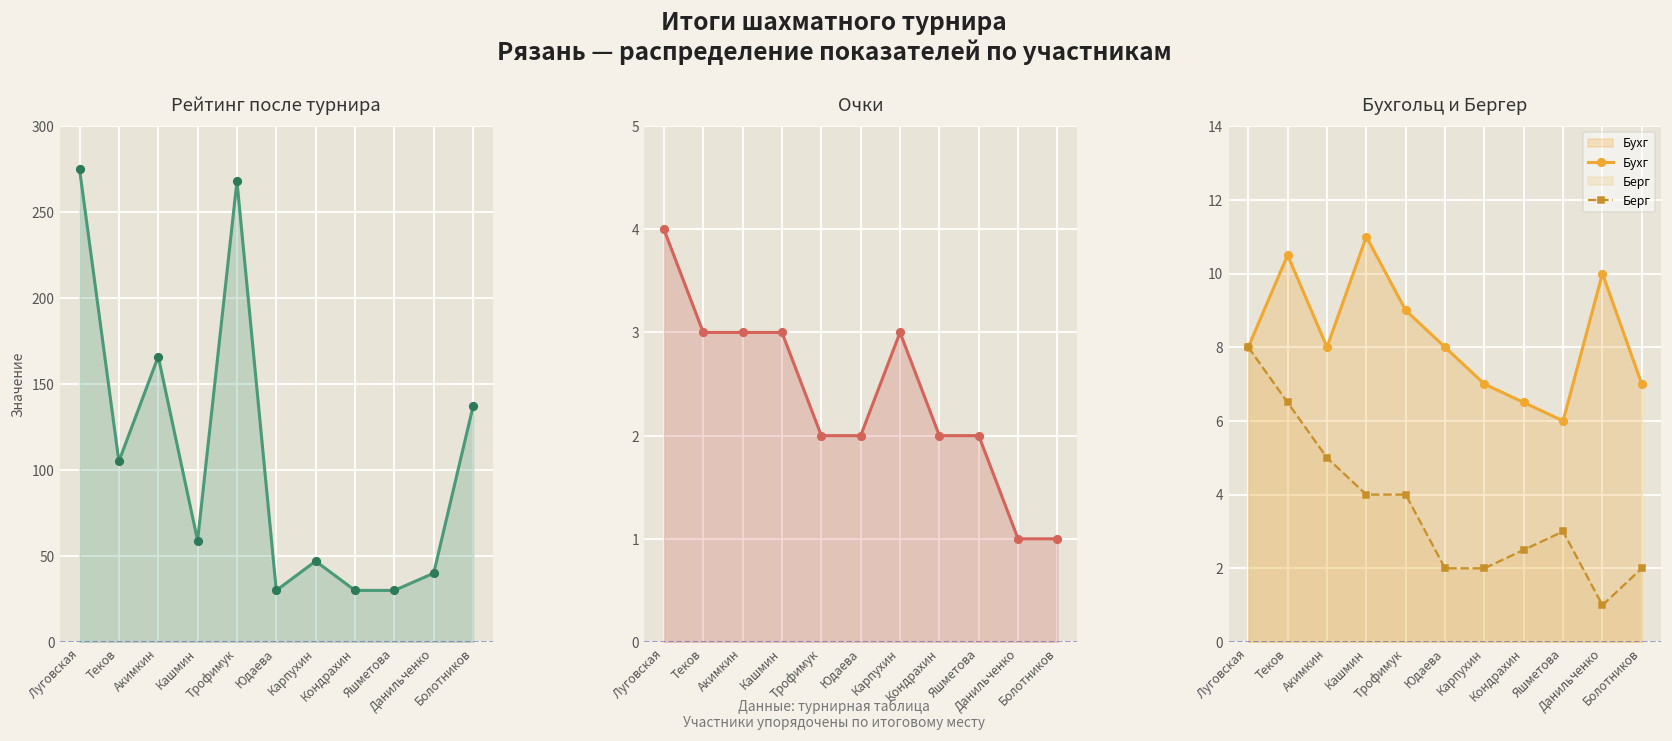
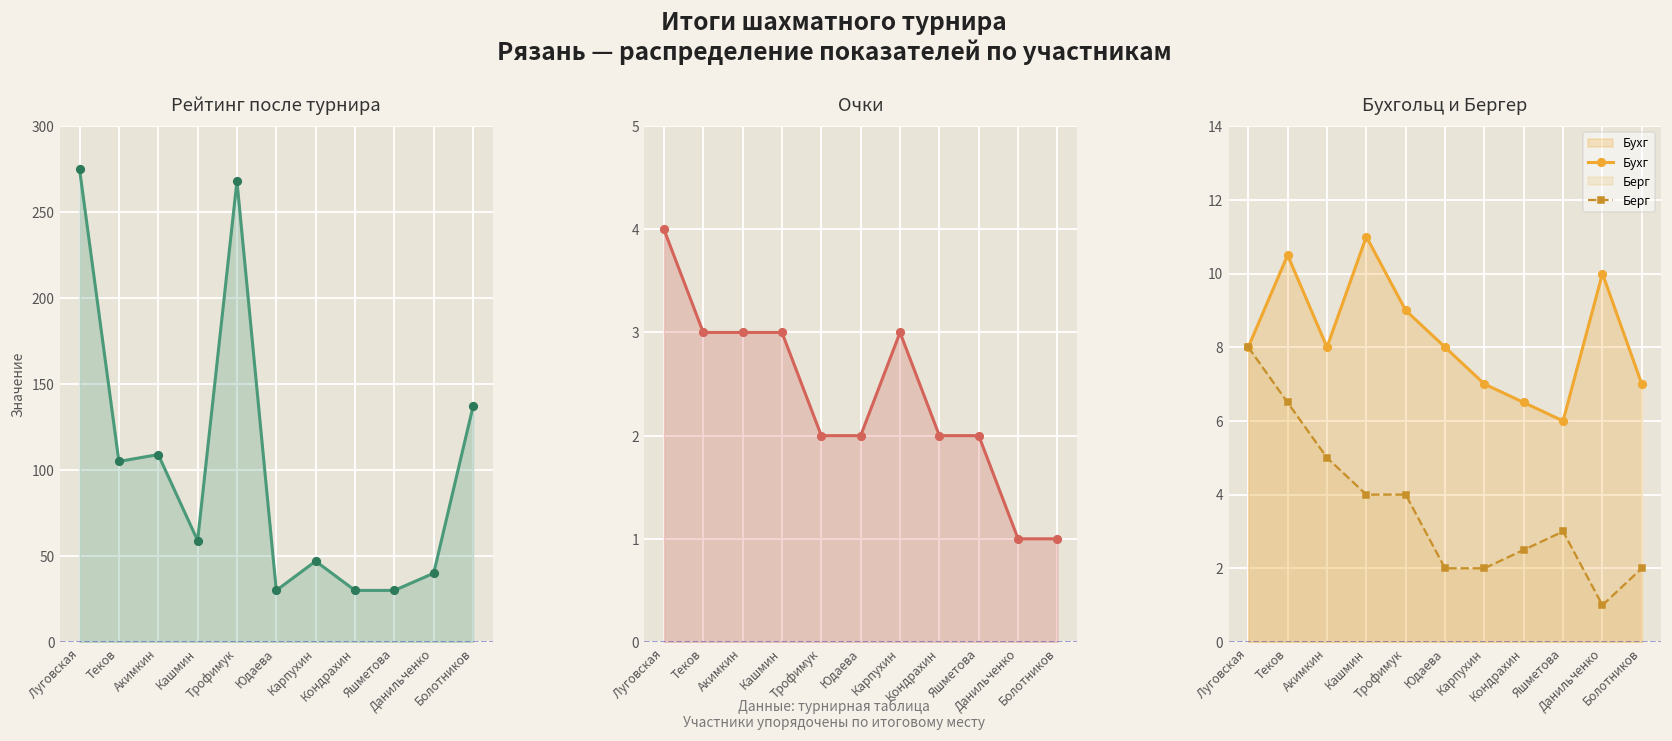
Рейтинг после турнира, Акимкин: 166 -> 109
